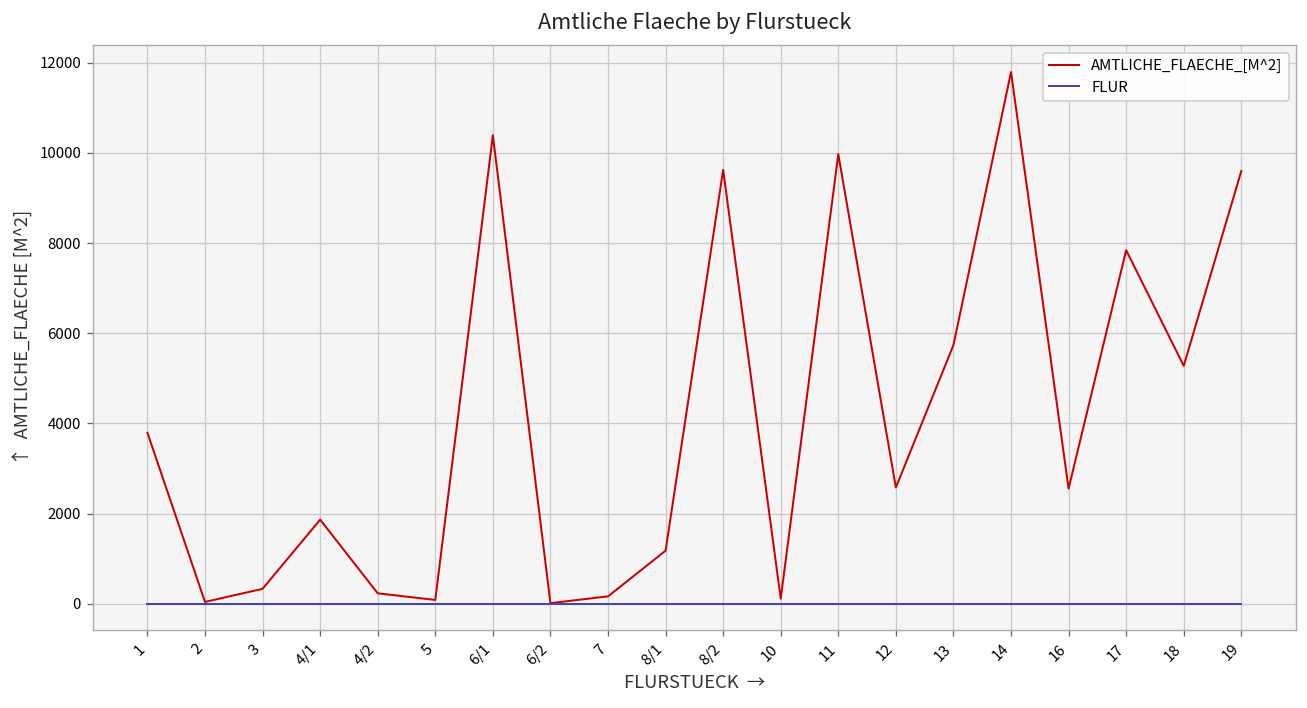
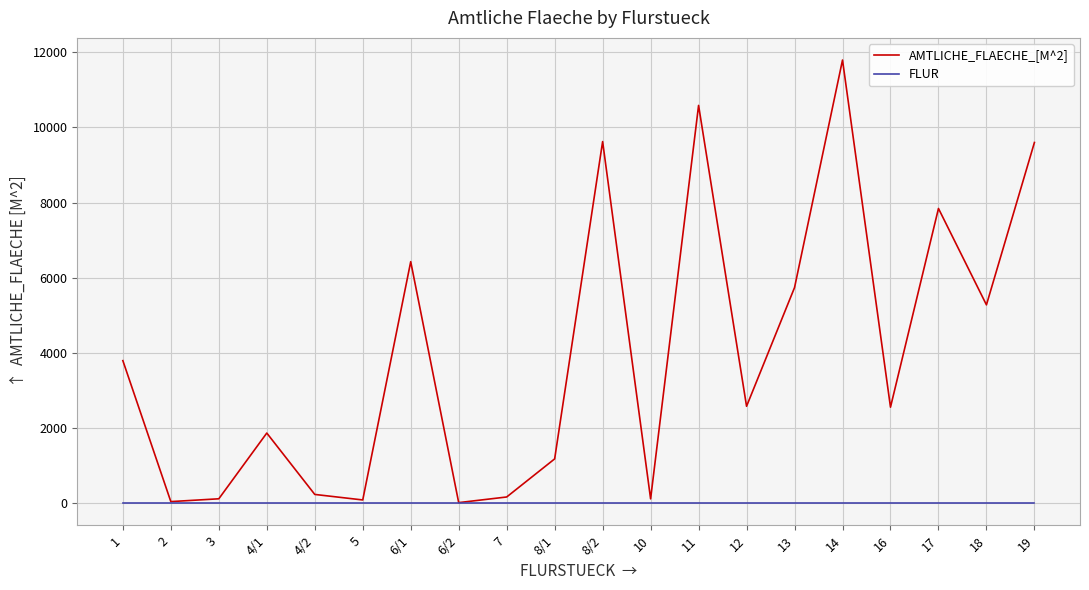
AMTLICHE_FLAECHE_[M^2], 3: 300 -> 100
AMTLICHE_FLAECHE_[M^2], 6/1: 10400 -> 6400
AMTLICHE_FLAECHE_[M^2], 11: 10000 -> 10600
